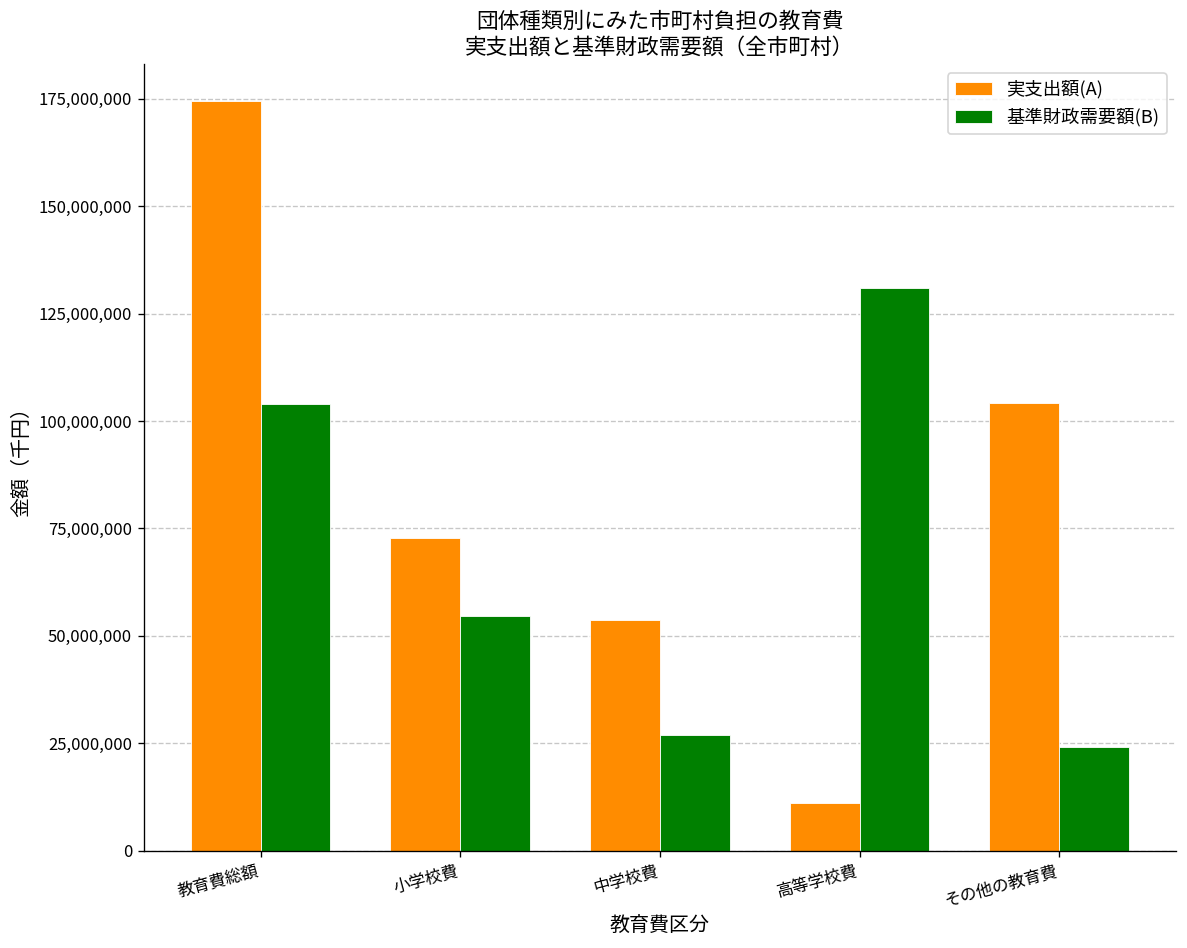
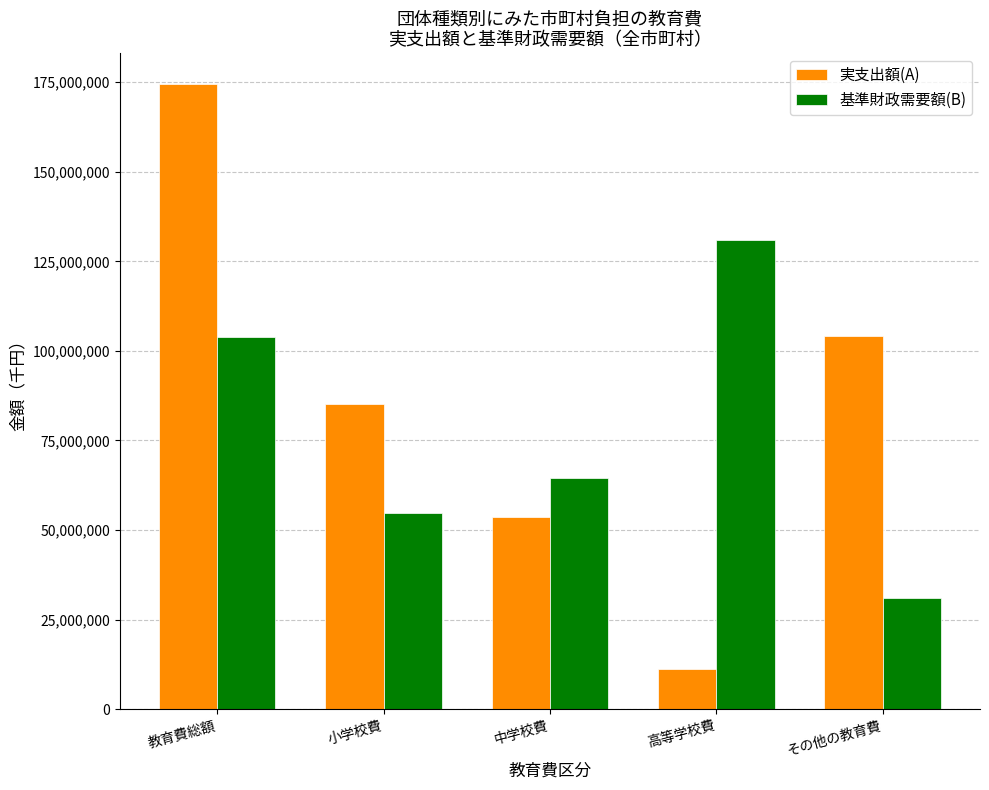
実支出額(A), 小学校費: 73,000,000 -> 85,000,000
基準財政需要額(B), 中学校費: 27,000,000 -> 64,000,000
基準財政需要額(B), その他の教育費: 24,000,000 -> 31,000,000
